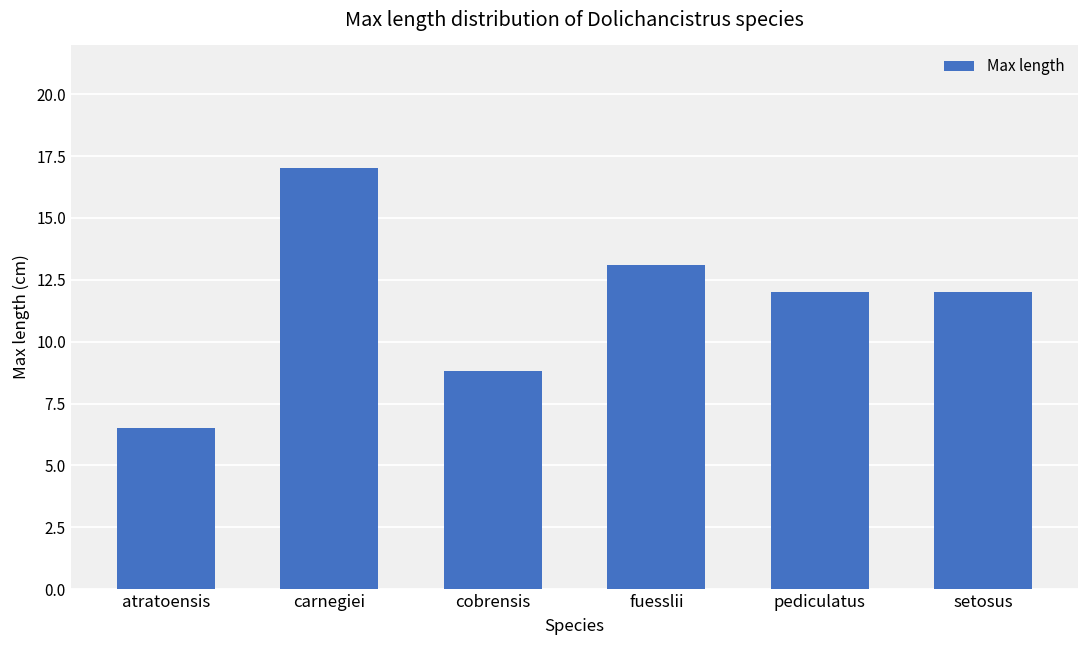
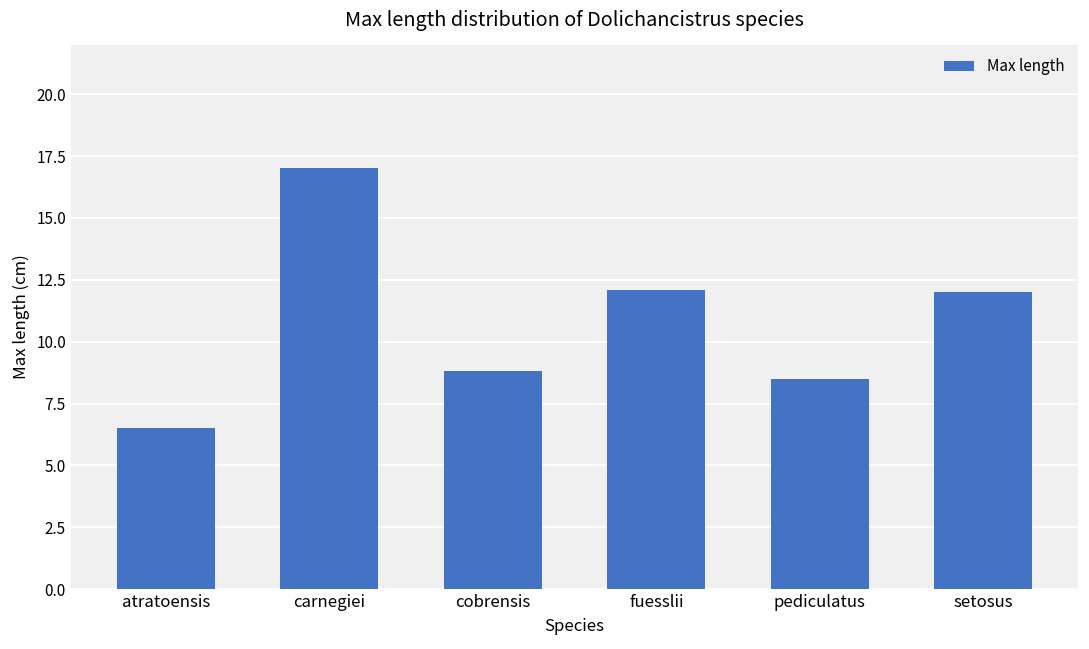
fuesslii: 13.1 -> 12.1
pediculatus: 12.0 -> 8.5
